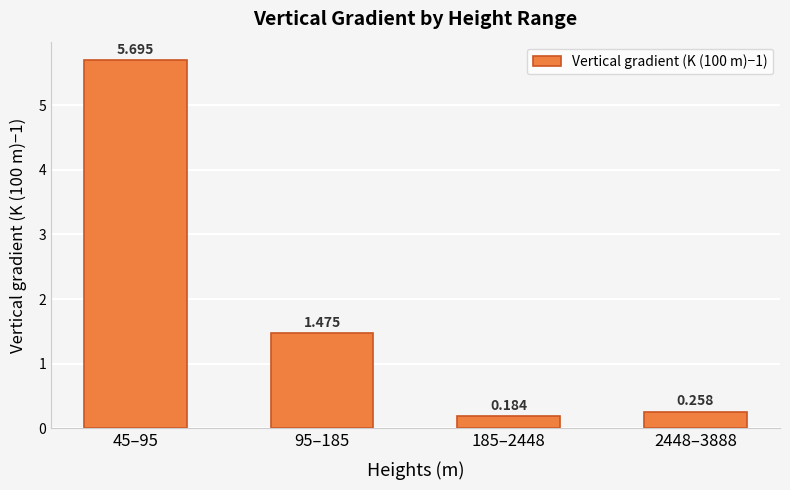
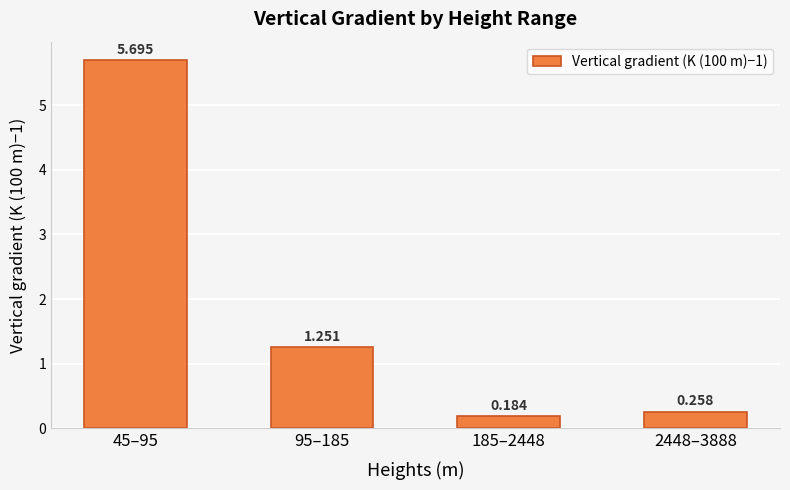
95–185: 1.475 -> 1.251
